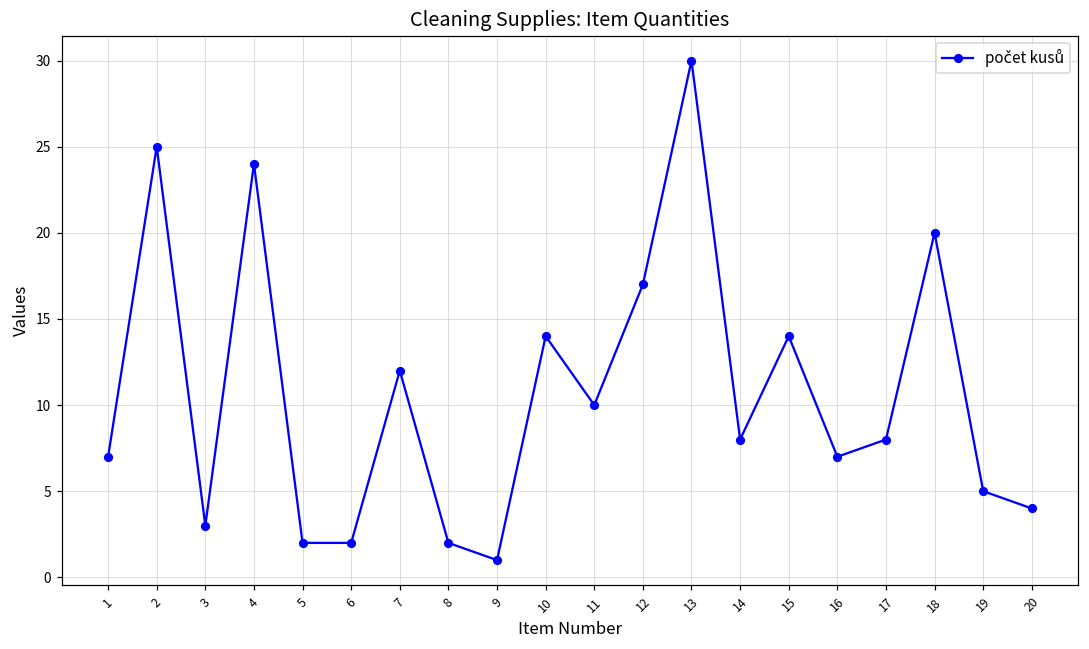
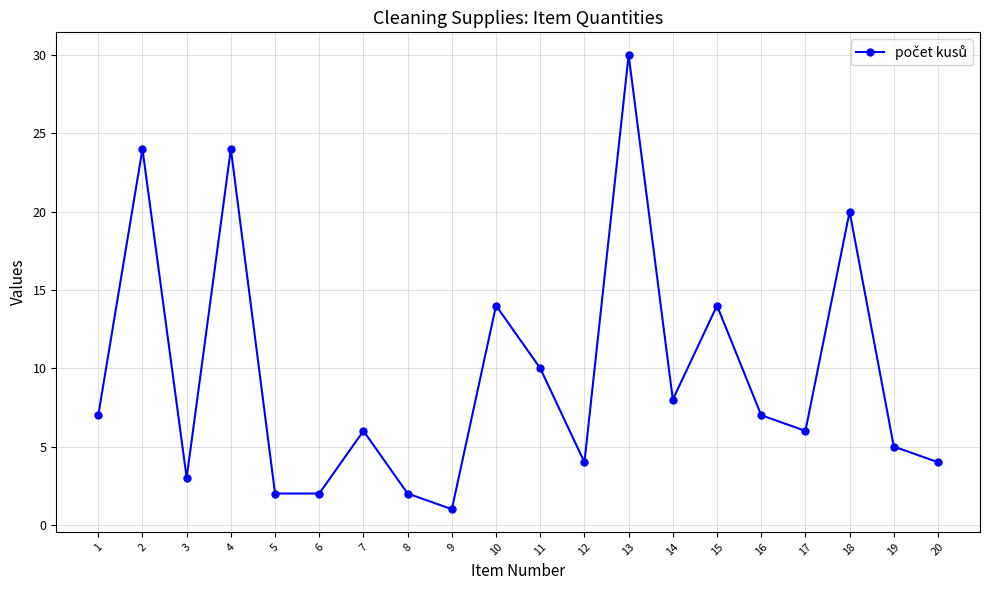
2: 25 -> 24
7: 12 -> 6
12: 17 -> 4
17: 8 -> 6
